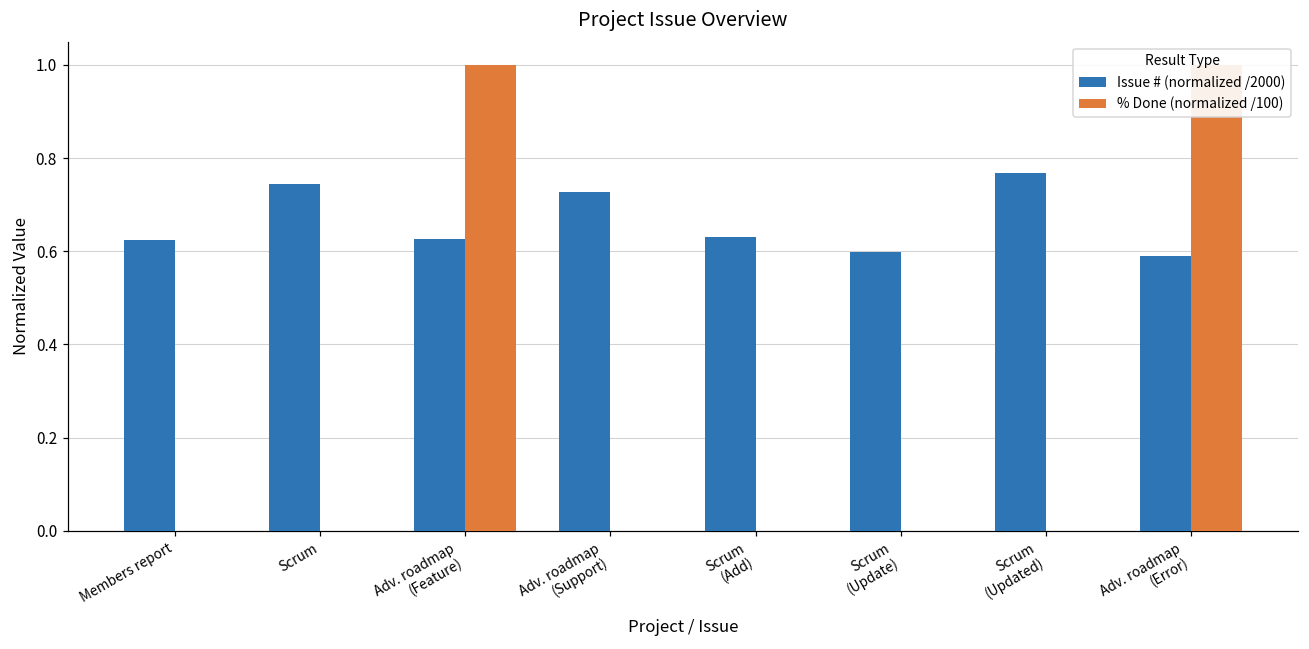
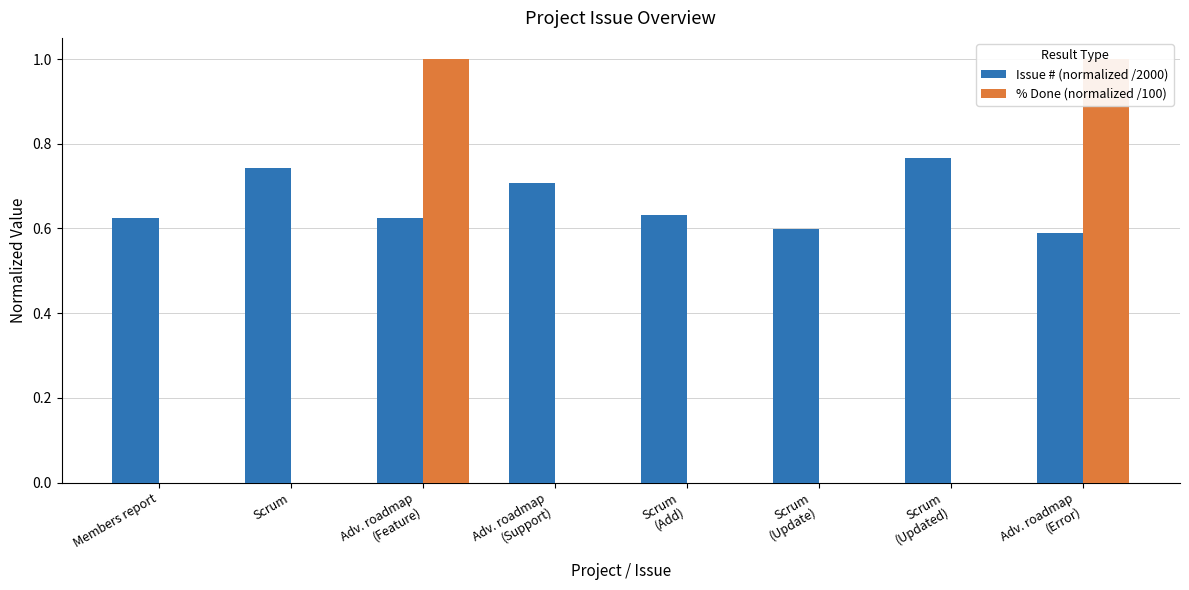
Issue # (normalized /2000), Adv. roadmap (Support): 0.73 -> 0.71
